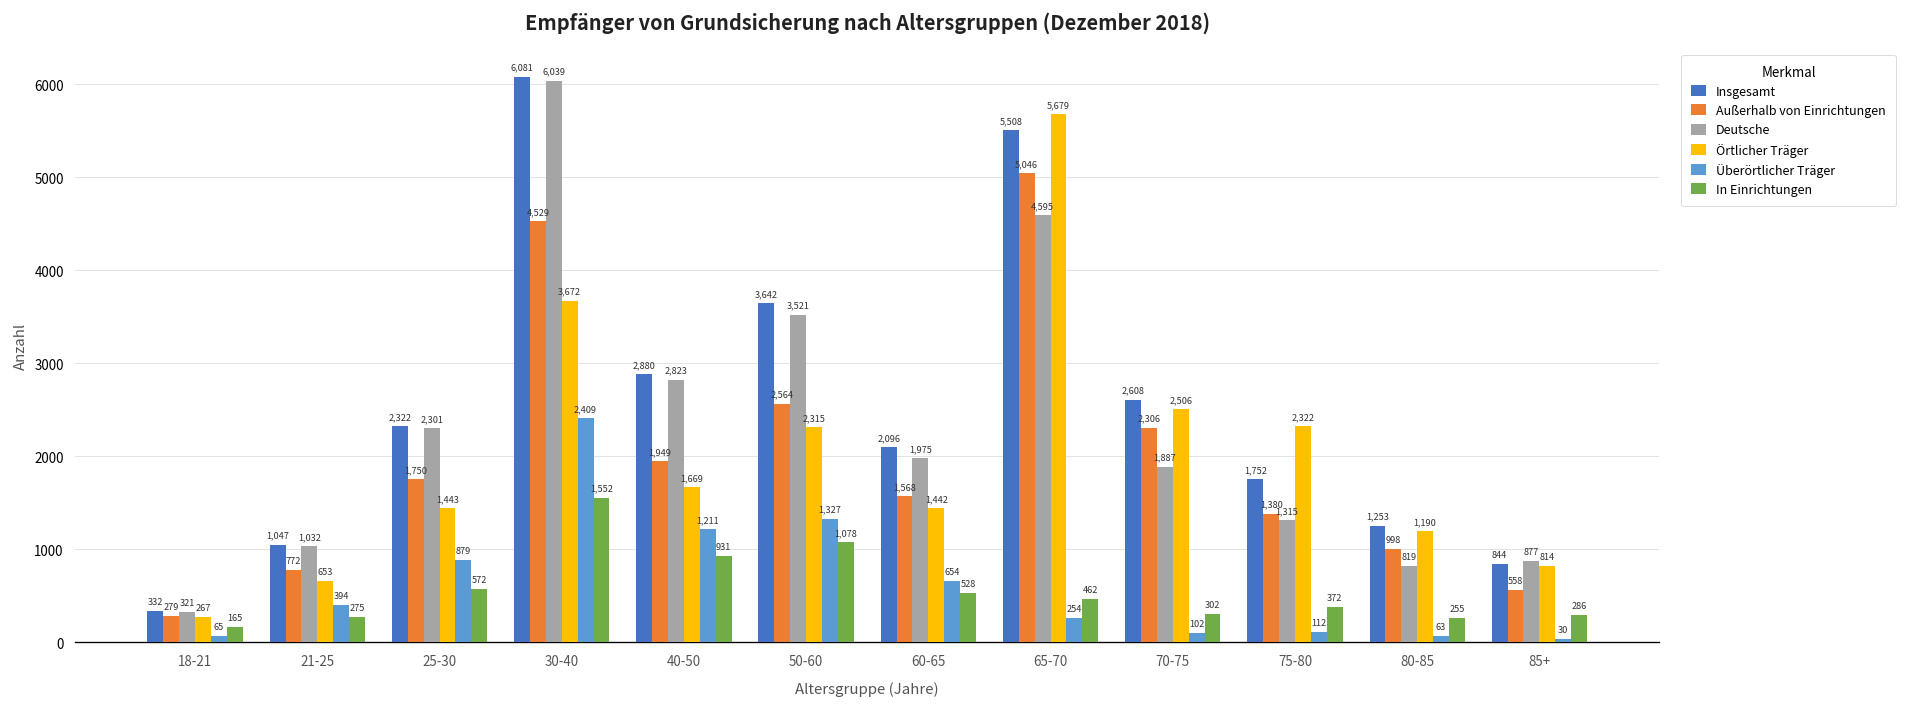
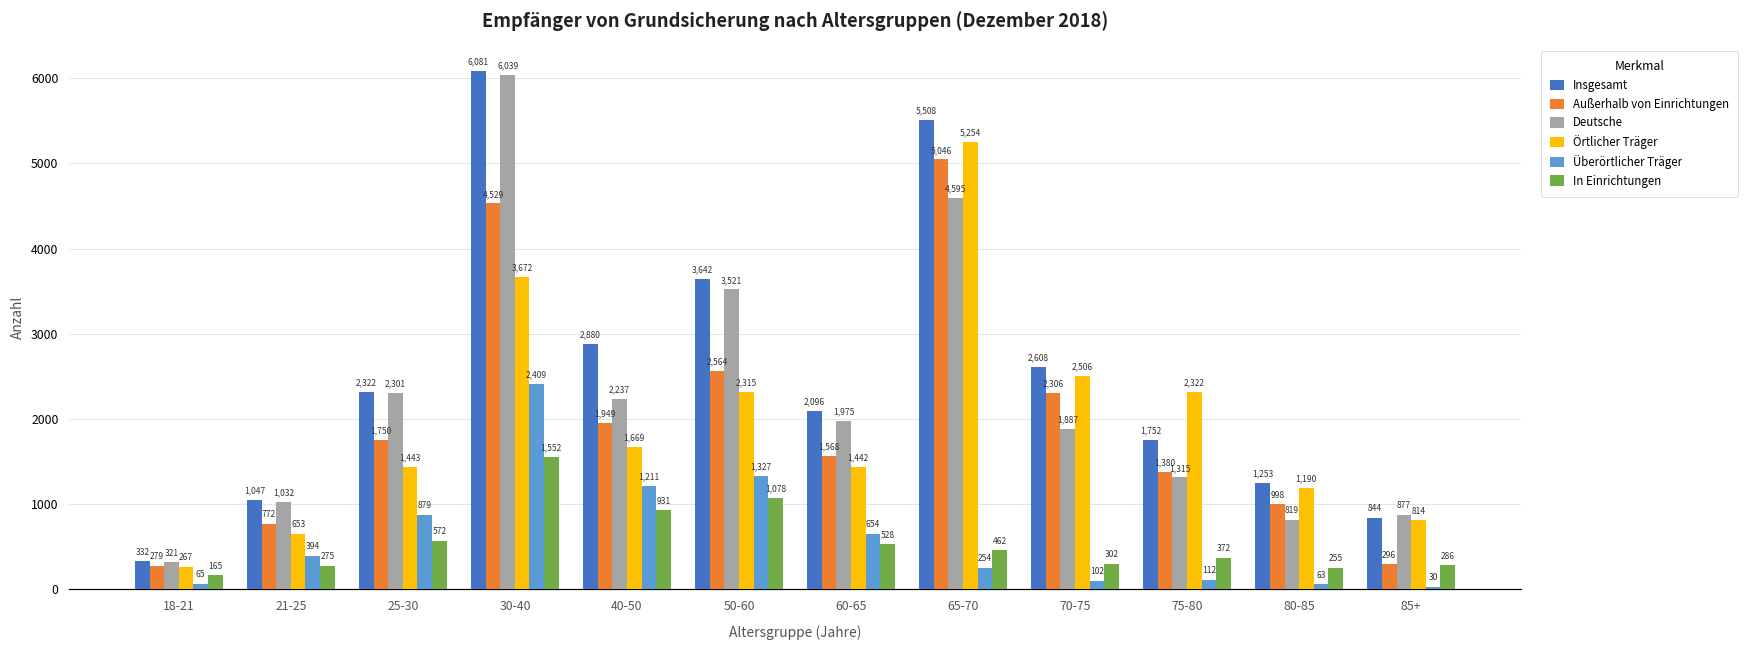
Deutsche, 40-50: 2,823 -> 2,237
Örtlicher Träger, 65-70: 5,679 -> 5,254
Außerhalb von Einrichtungen, 85+: 558 -> 296
